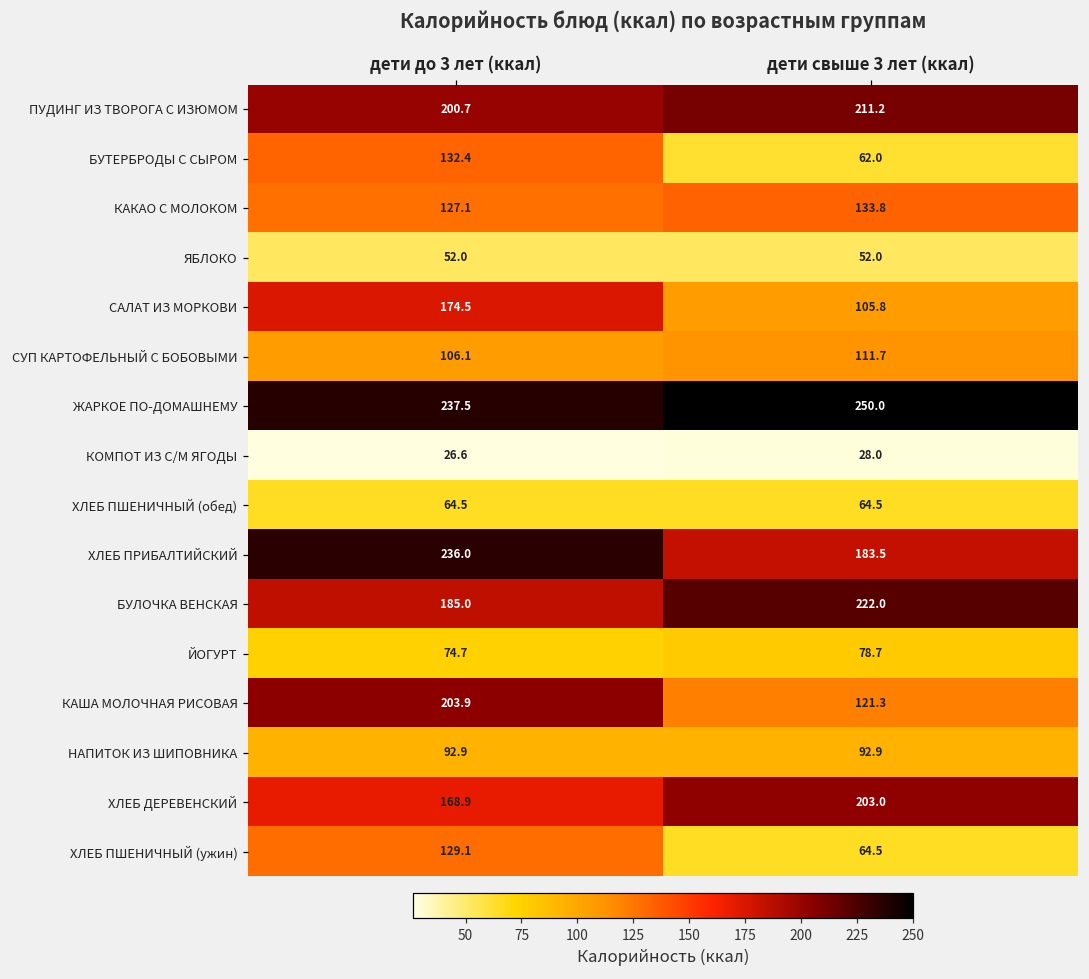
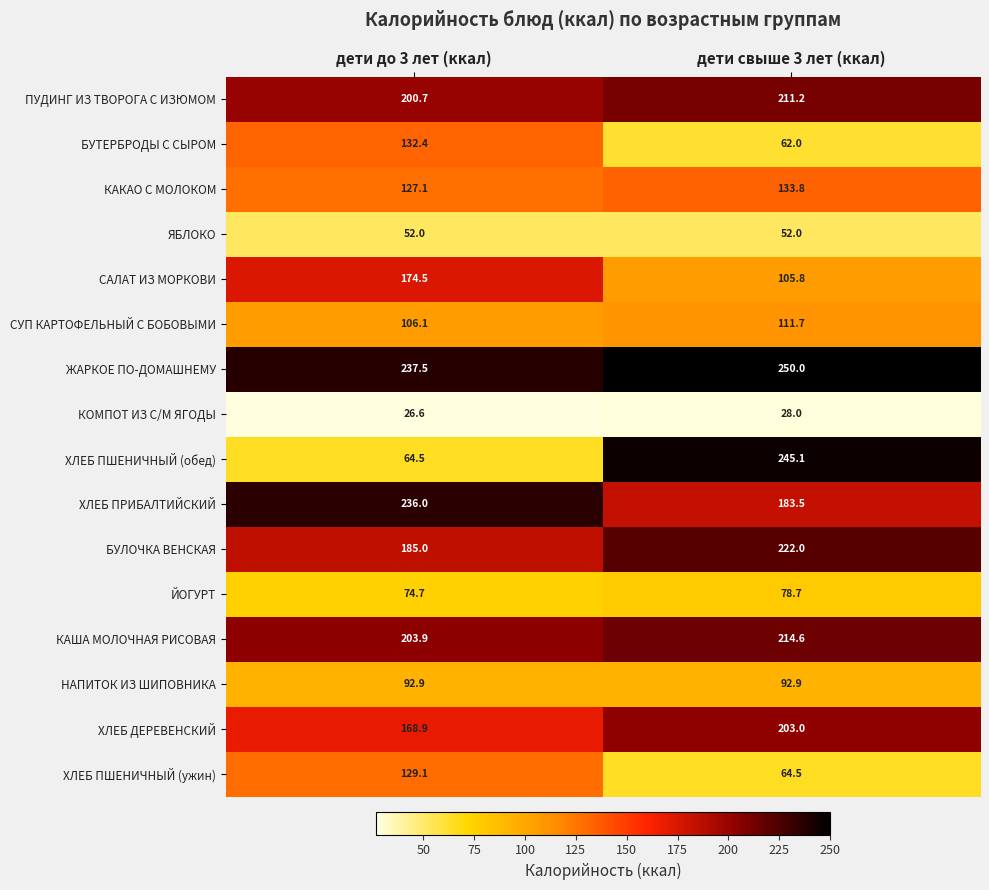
ХЛЕБ ПШЕНИЧНЫЙ (обед), дети свыше 3 лет (ккал): 64.5 -> 245.1
КАША МОЛОЧНАЯ РИСОВАЯ, дети свыше 3 лет (ккал): 121.3 -> 214.6
